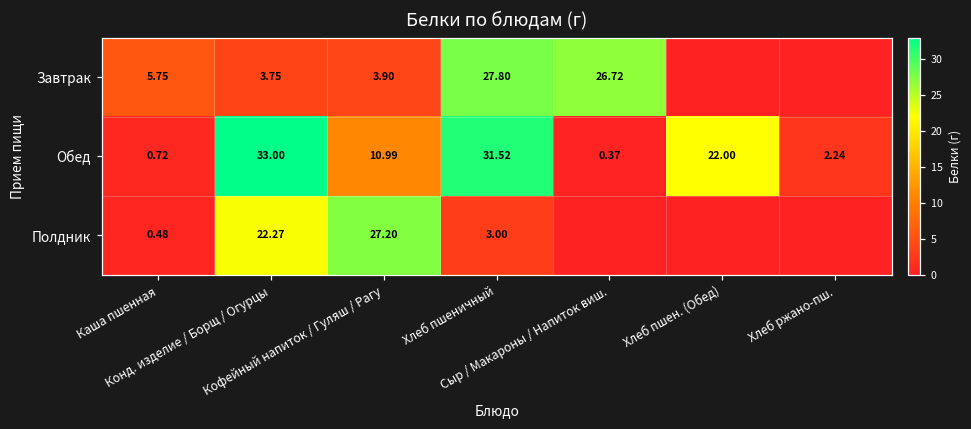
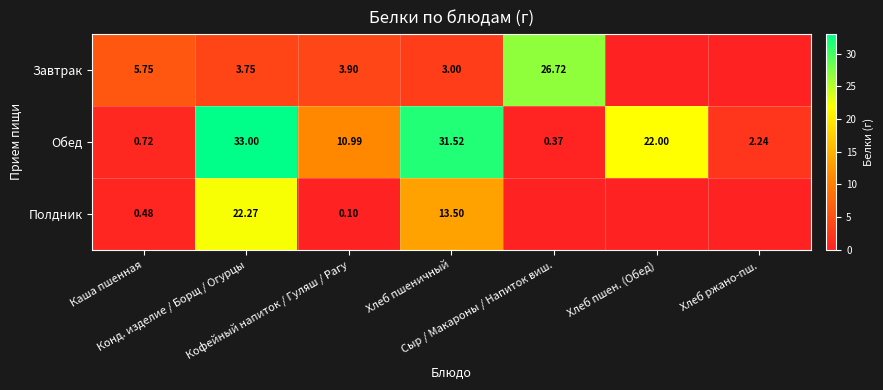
Завтрак, Хлеб пшеничный: 27.80 -> 3.00
Полдник, Кофейный напиток / Гуляш / Рагу: 27.20 -> 0.10
Полдник, Хлеб пшеничный: 3.00 -> 13.50
